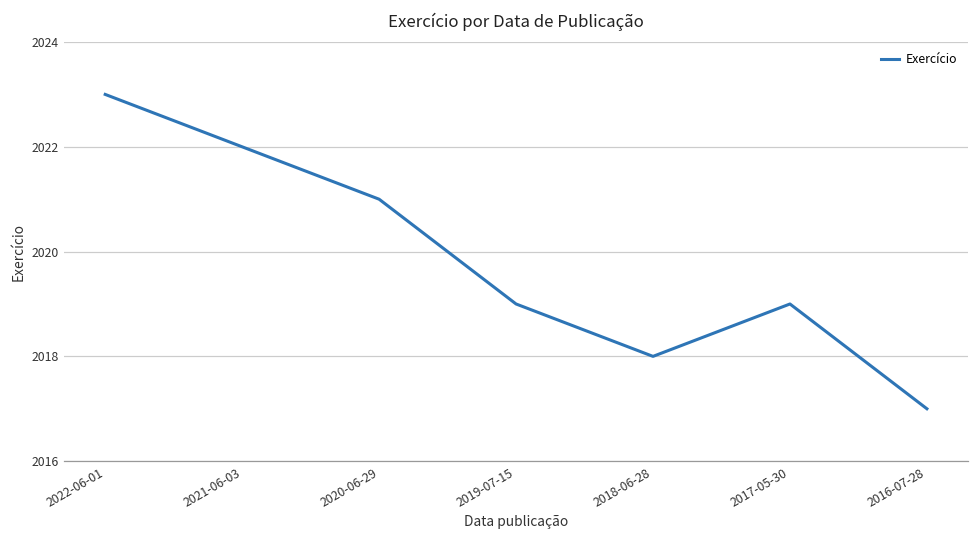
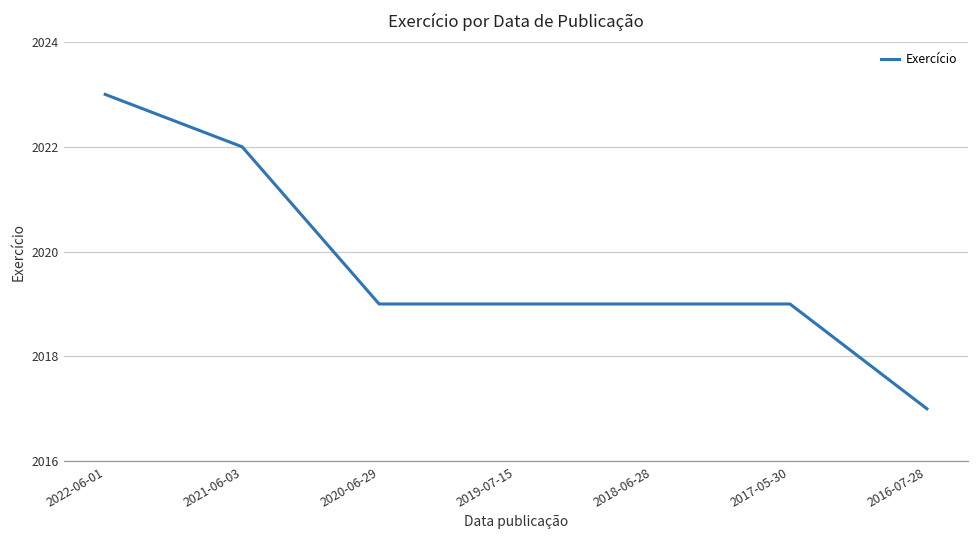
2020-06-29: 2021 -> 2019
2018-06-28: 2018 -> 2019
